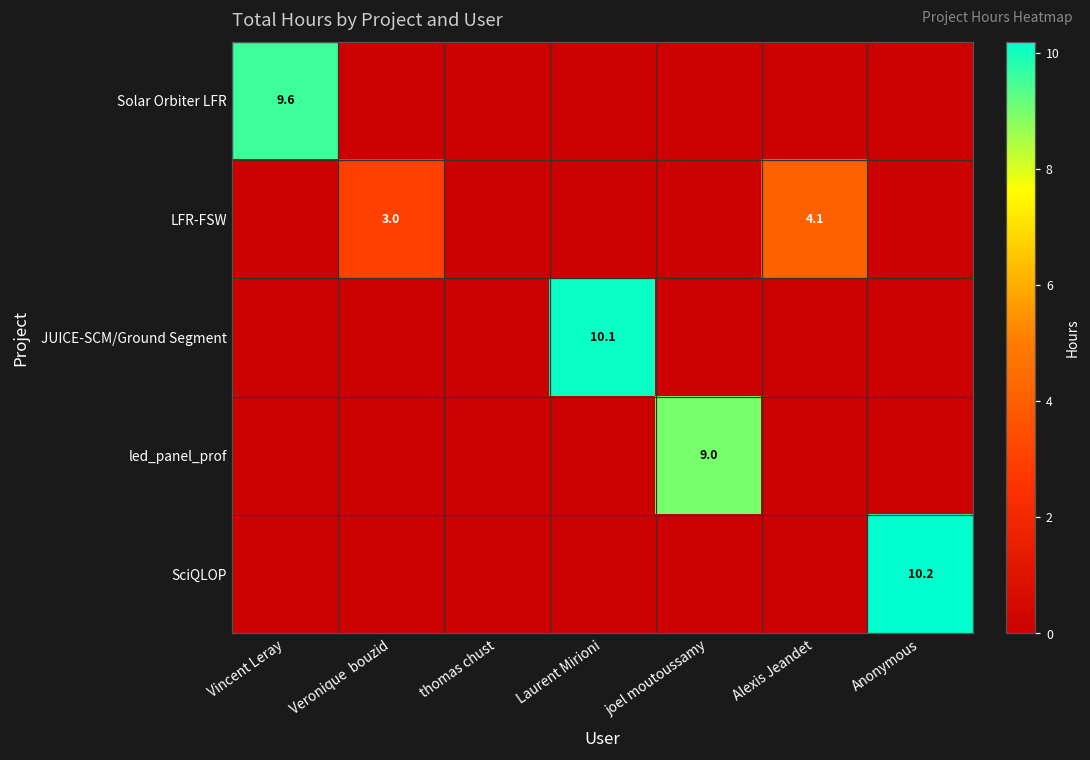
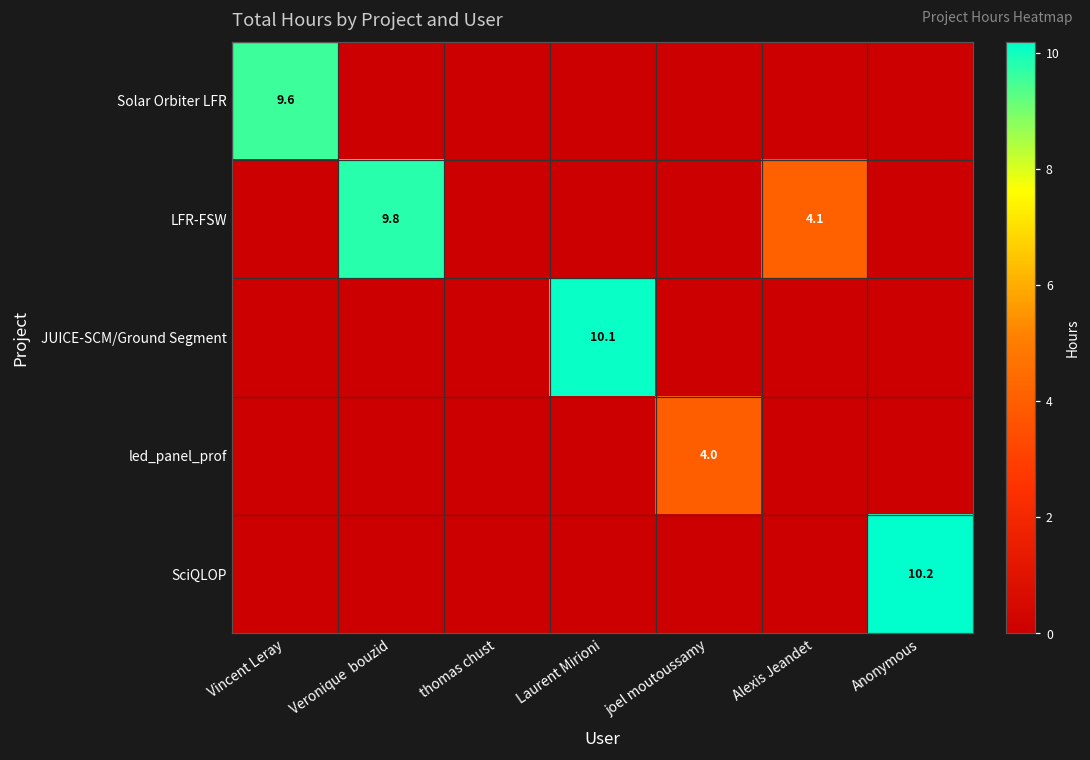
LFR-FSW, Veronique bouzid: 3.0 -> 9.8
led_panel_prof, joel moutoussamy: 9.0 -> 4.0
